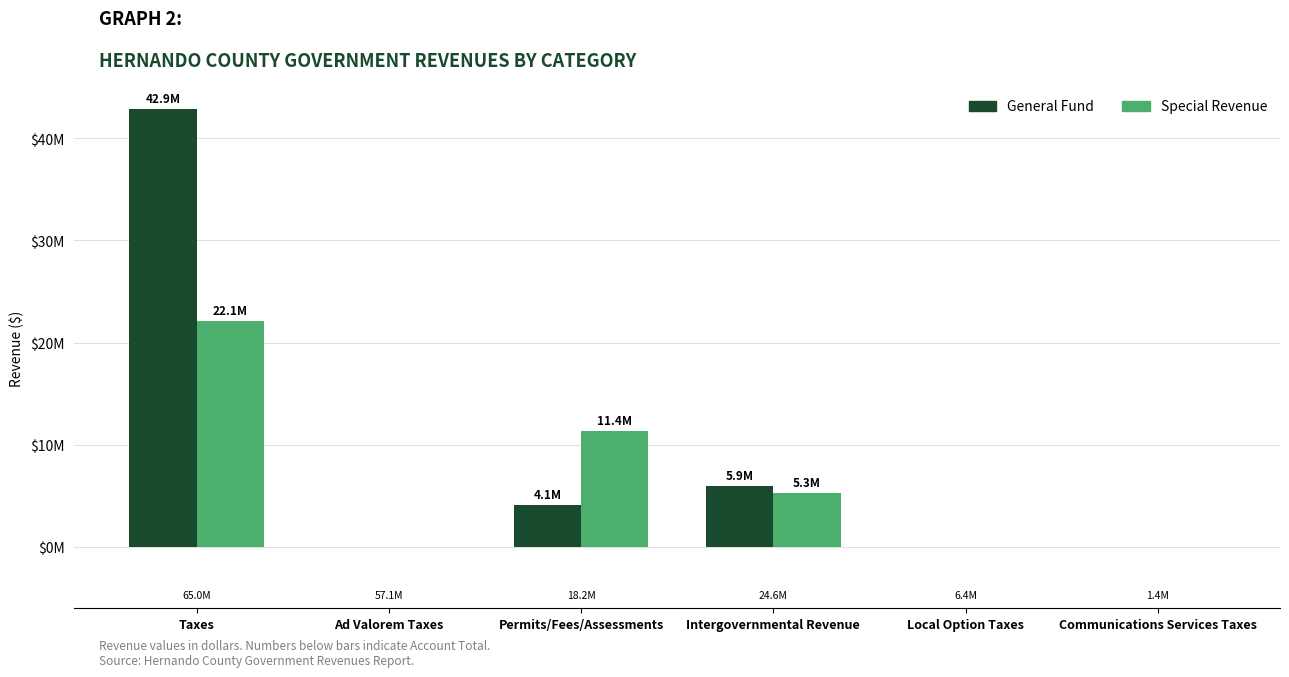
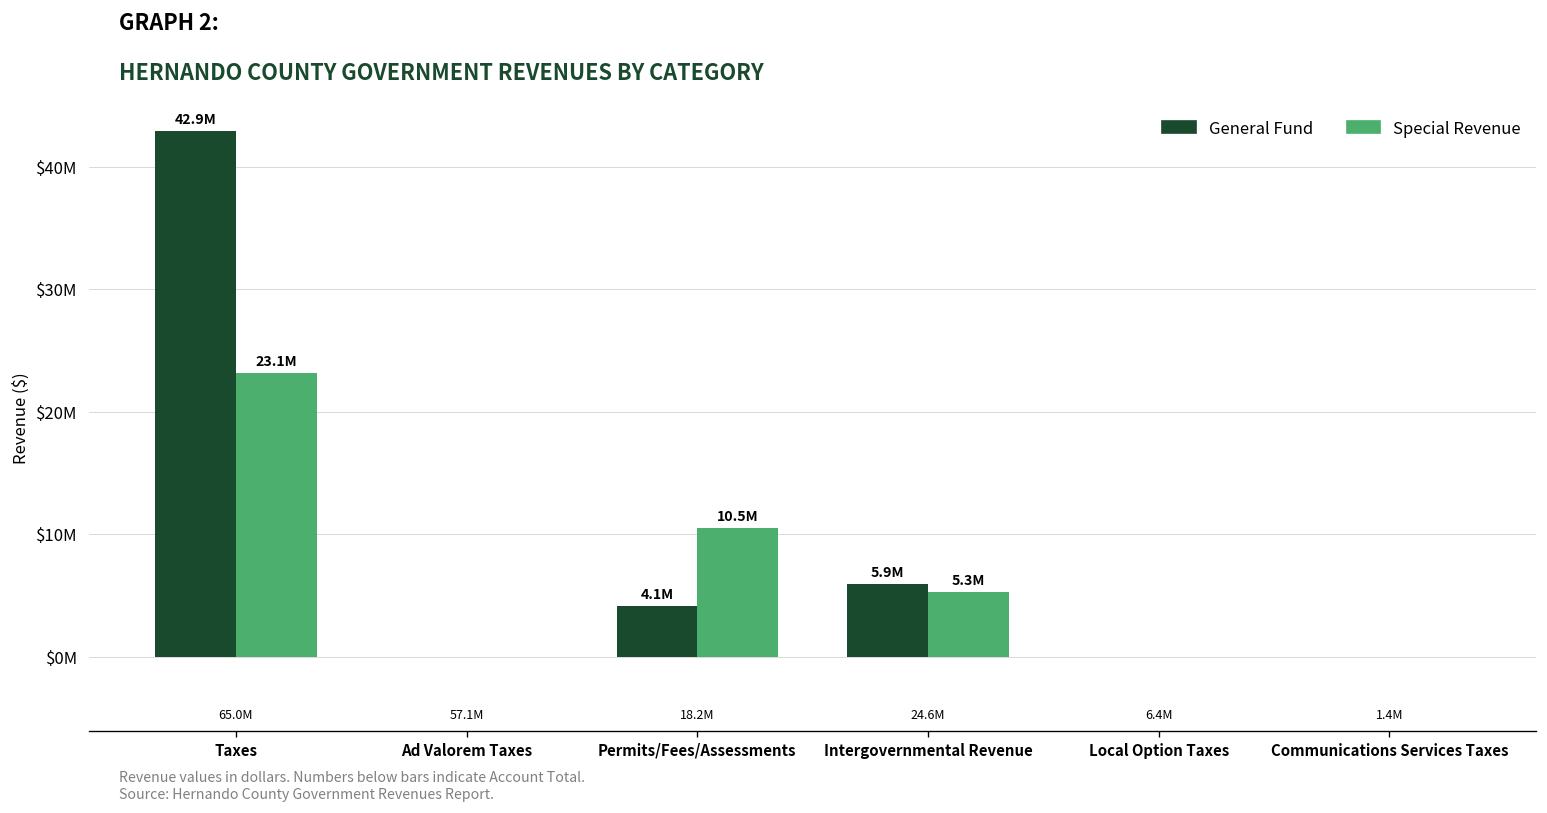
Special Revenue, Taxes: 22.1M -> 23.1M
Special Revenue, Permits/Fees/Assessments: 11.4M -> 10.5M
